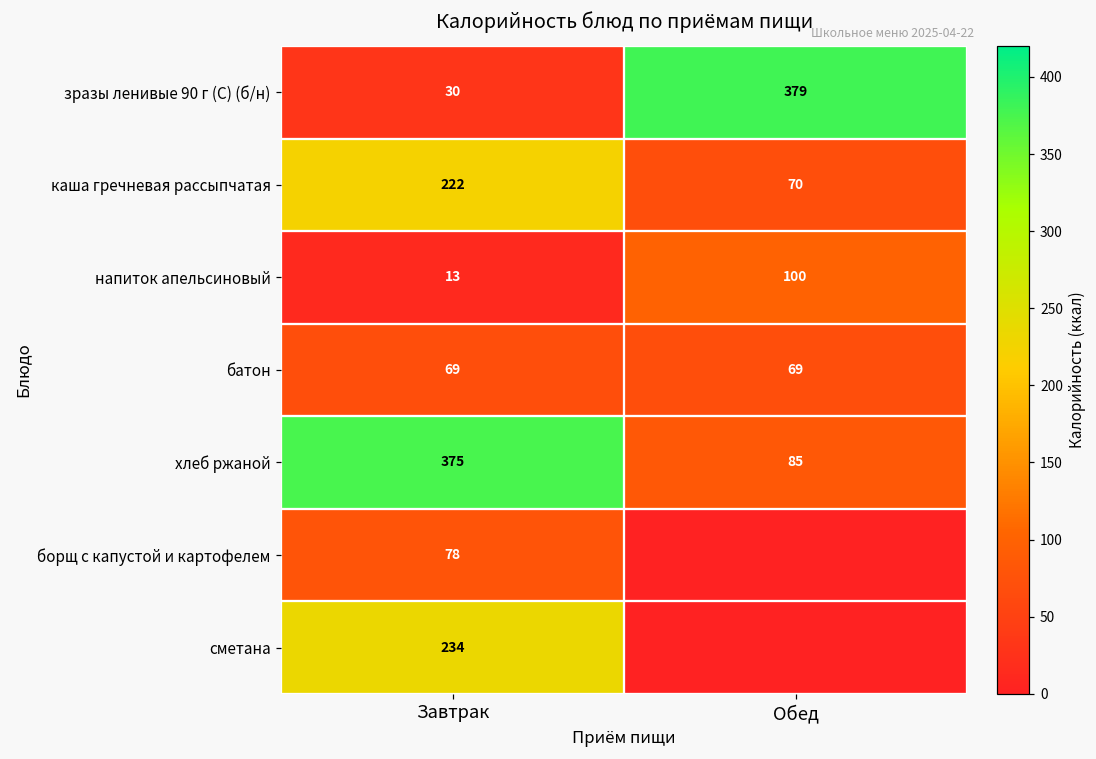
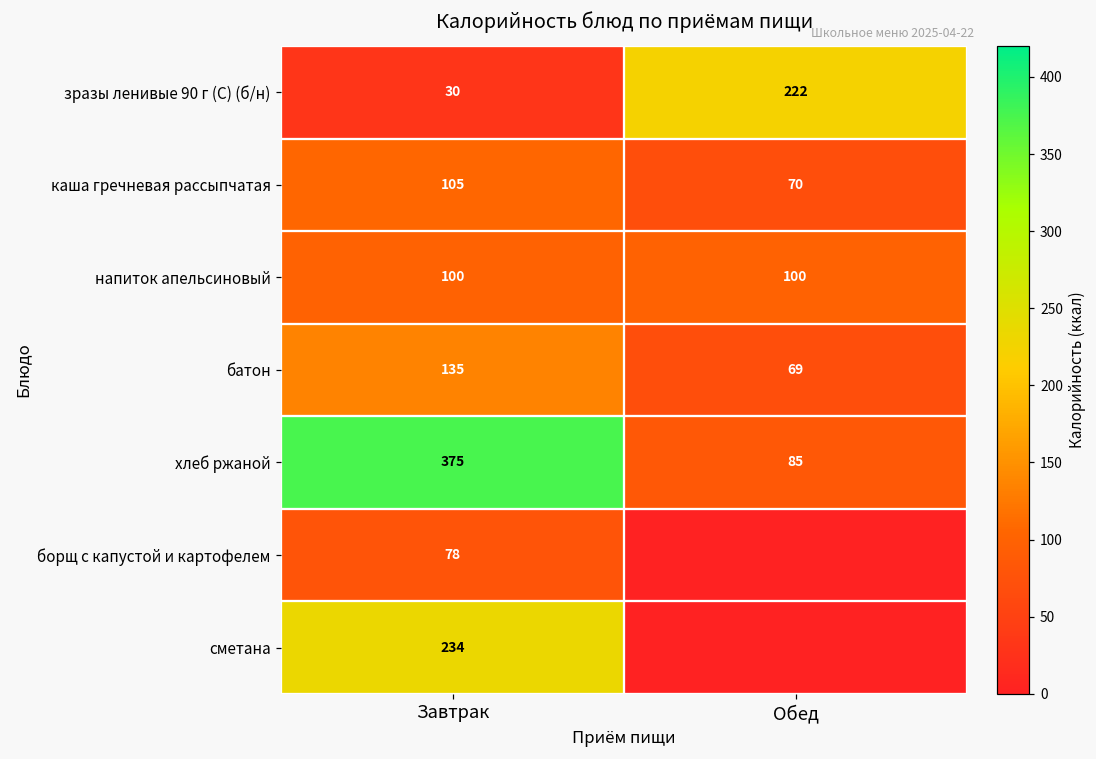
зразы ленивые 90 г (С) (б/н), Обед: 379 -> 222
каша гречневая рассыпчатая, Завтрак: 222 -> 105
напиток апельсиновый, Завтрак: 13 -> 100
батон, Завтрак: 69 -> 135
